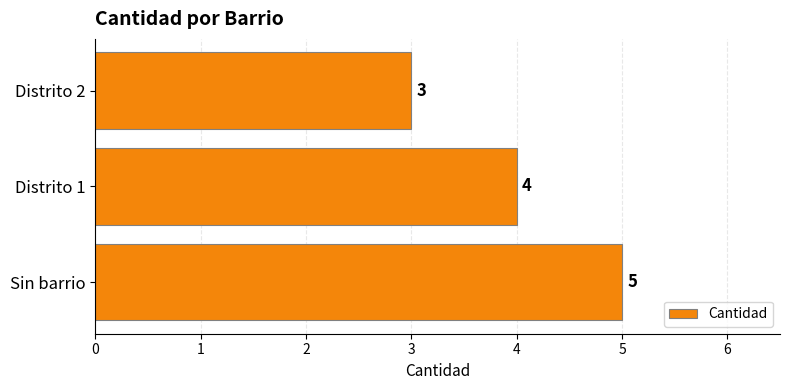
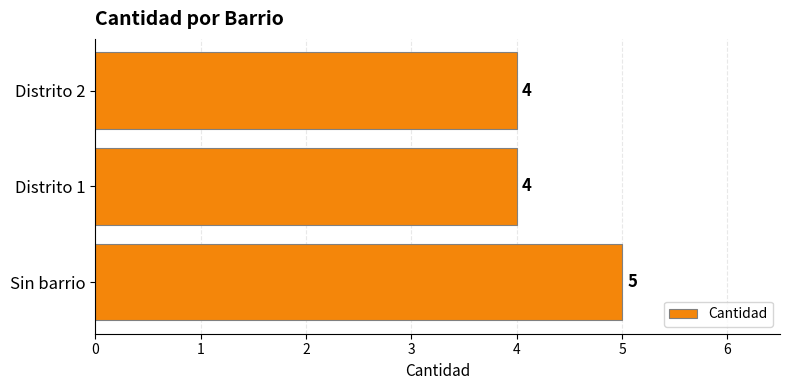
Distrito 2: 3 -> 4
